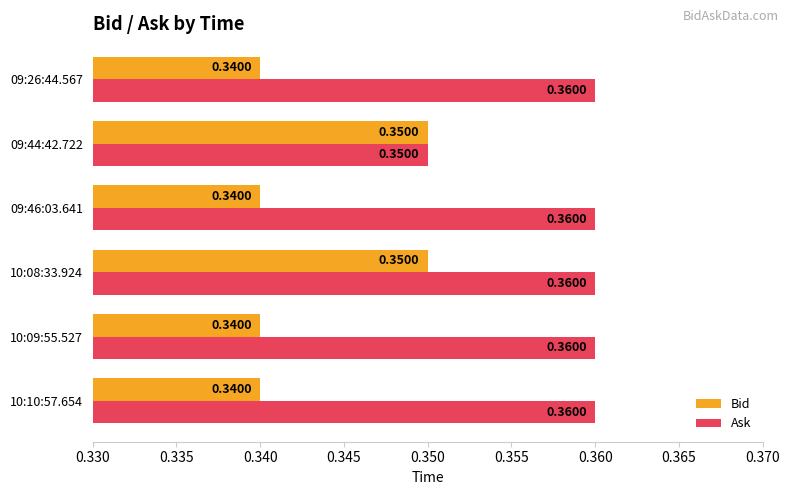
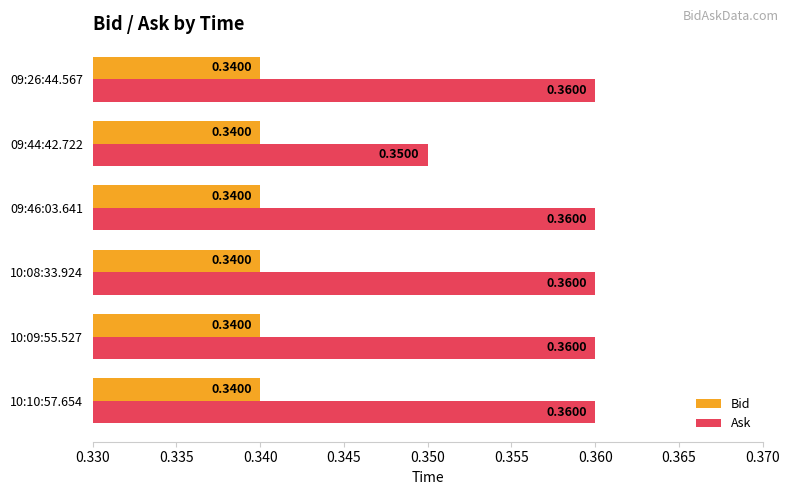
Bid, 09:44:42.722: 0.3500 -> 0.3400
Bid, 10:08:33.924: 0.3500 -> 0.3400
